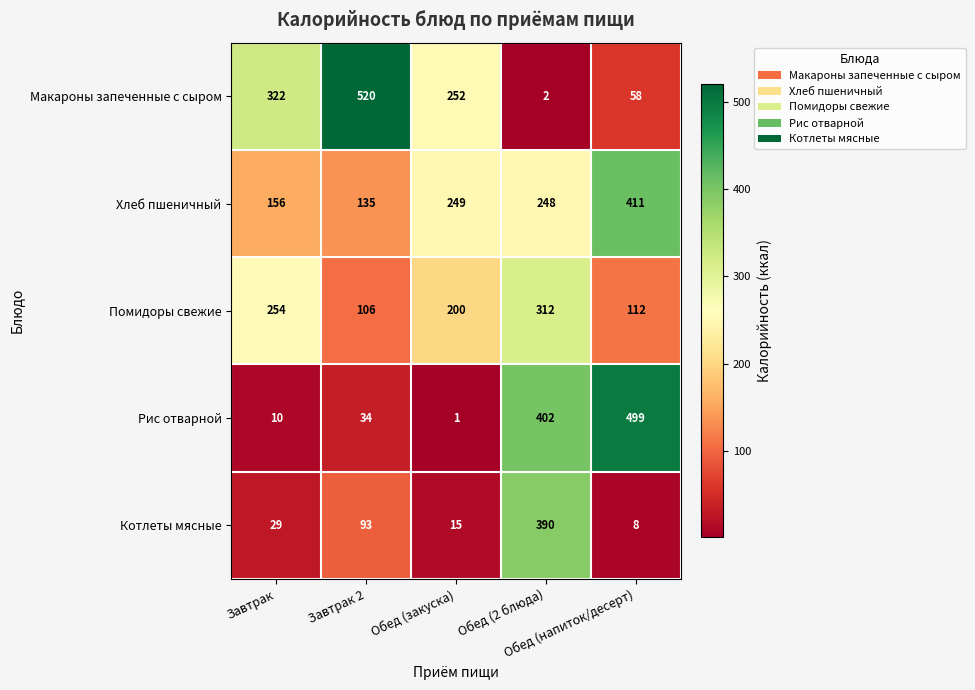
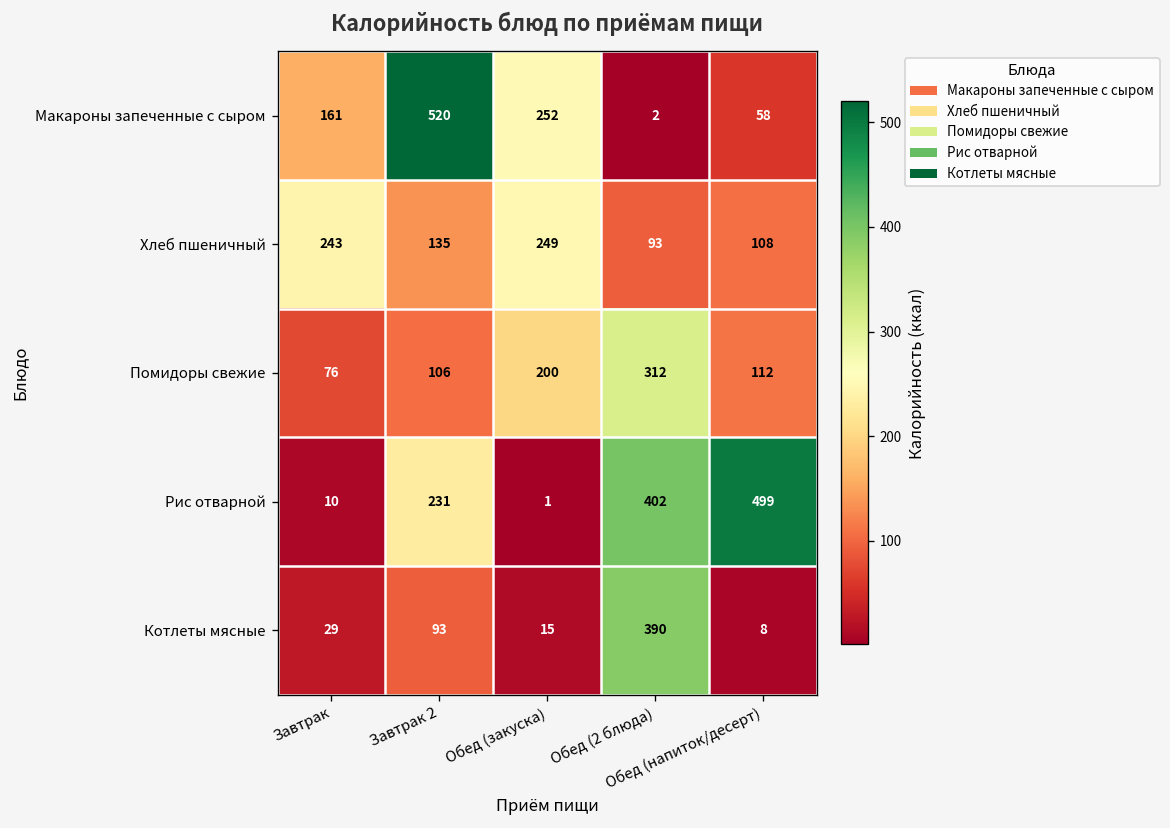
Макароны запеченные с сыром, Завтрак: 322 -> 161
Хлеб пшеничный, Завтрак: 156 -> 243
Хлеб пшеничный, Обед (2 блюда): 248 -> 93
Хлеб пшеничный, Обед (напиток/десерт): 411 -> 108
Помидоры свежие, Завтрак: 254 -> 76
Рис отварной, Завтрак 2: 34 -> 231
